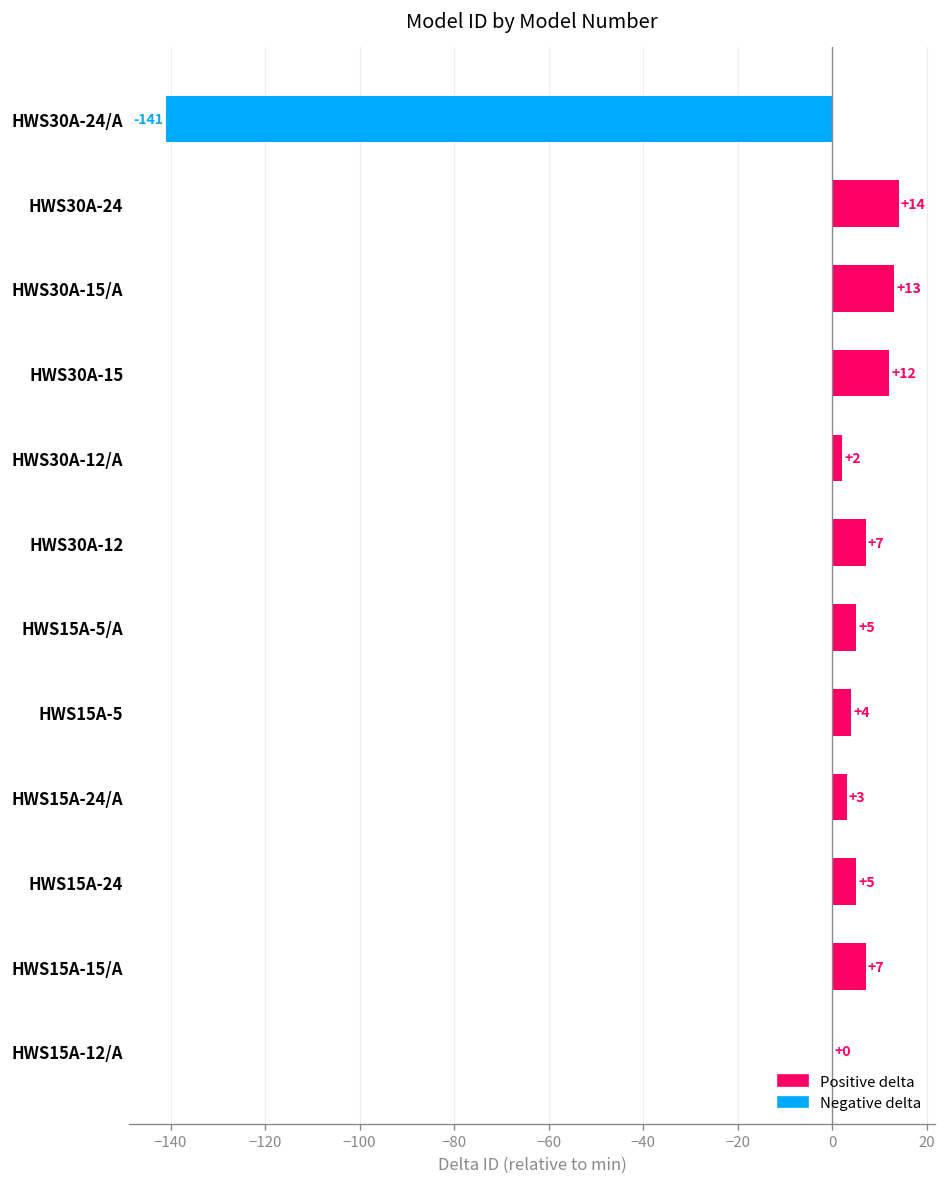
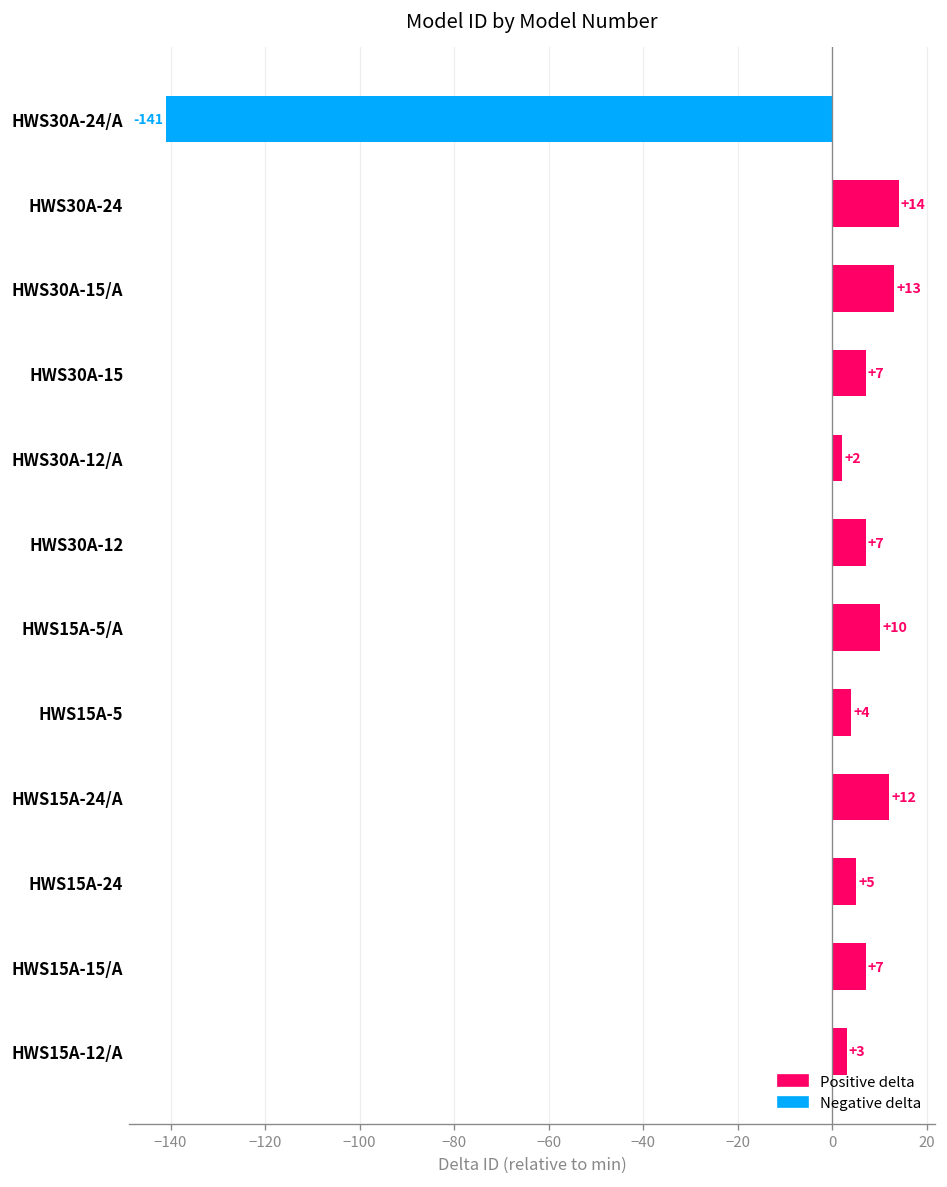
HWS30A-15: +12 -> +7
HWS15A-5/A: +5 -> +10
HWS15A-24/A: +3 -> +12
HWS15A-12/A: +0 -> +3
